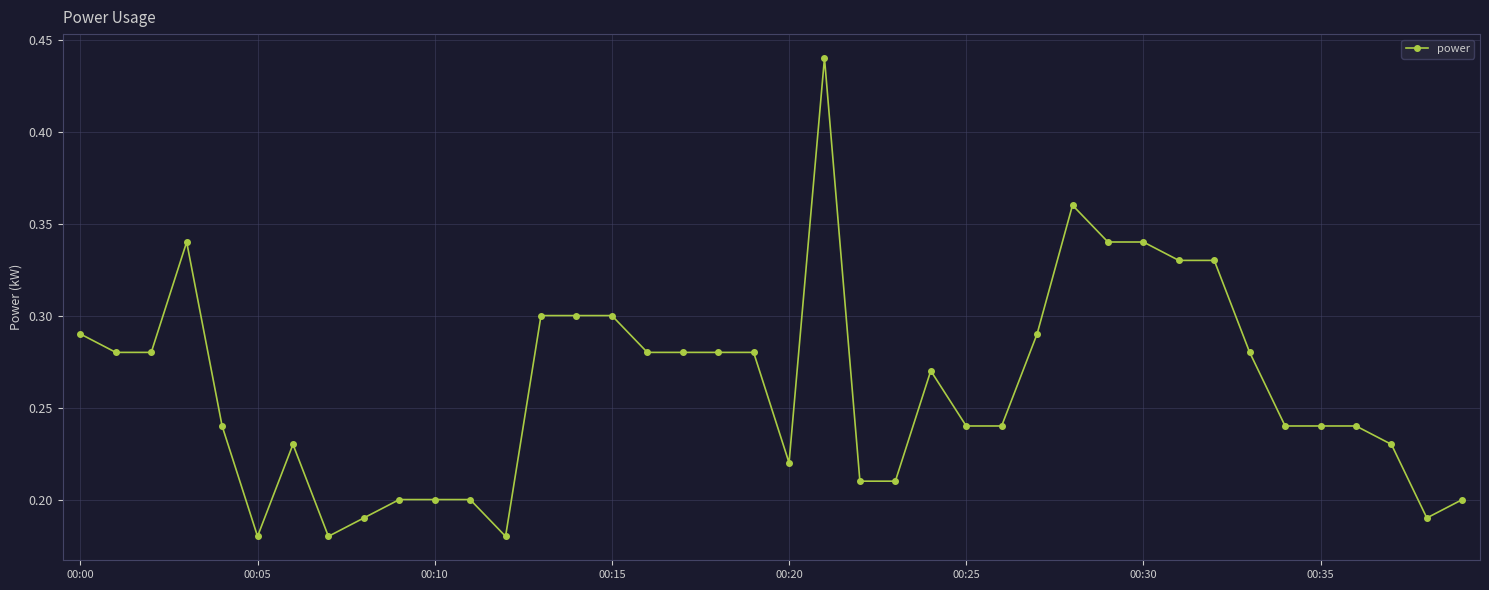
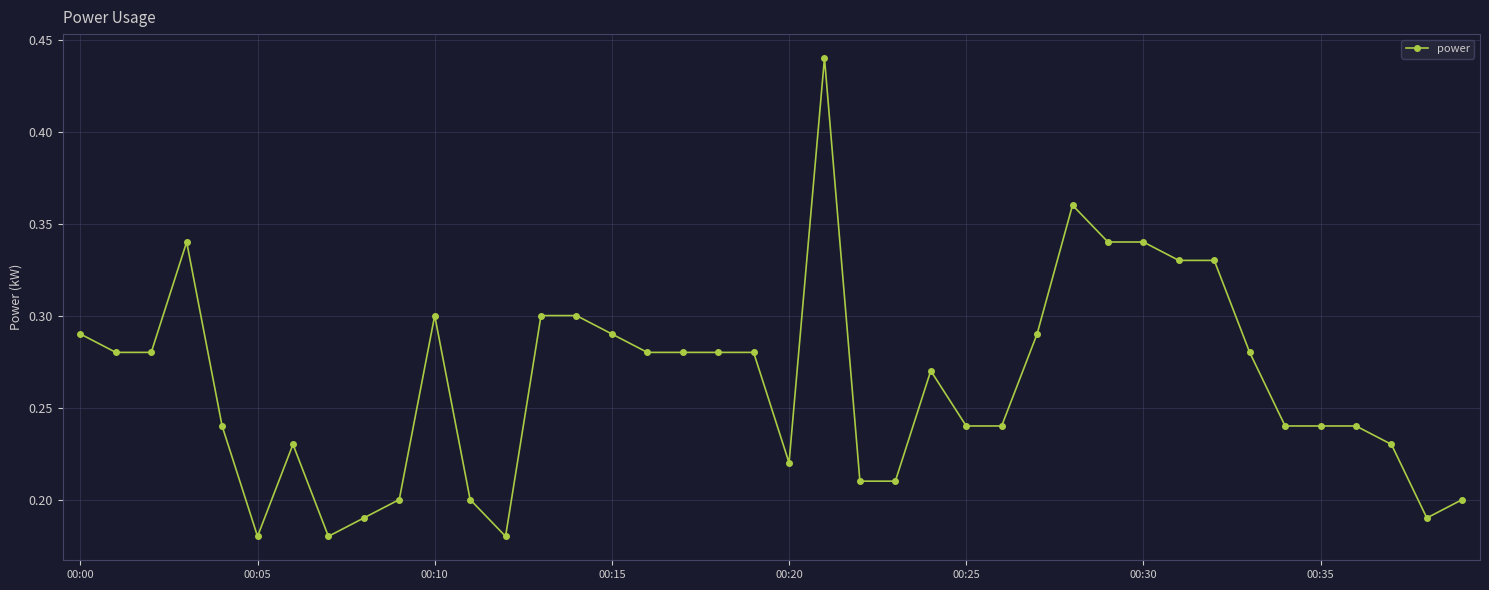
00:10: 0.2 -> 0.3
00:15: 0.30 -> 0.29
